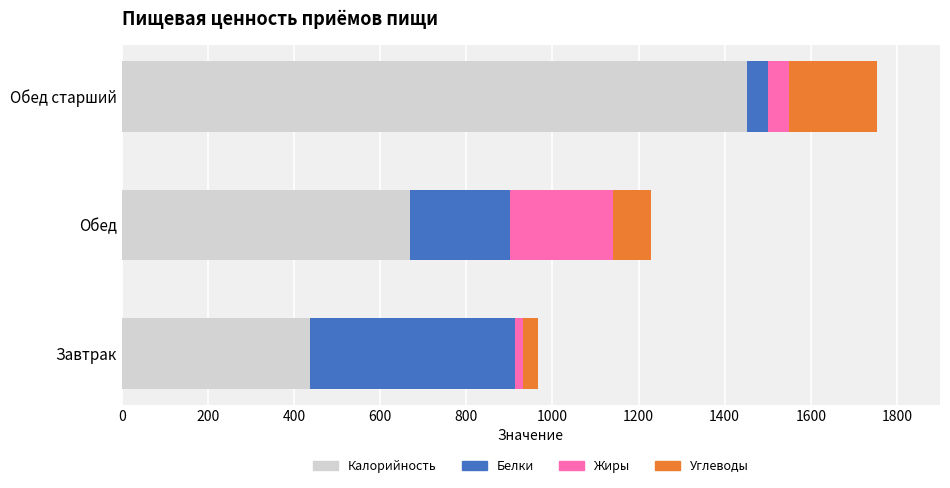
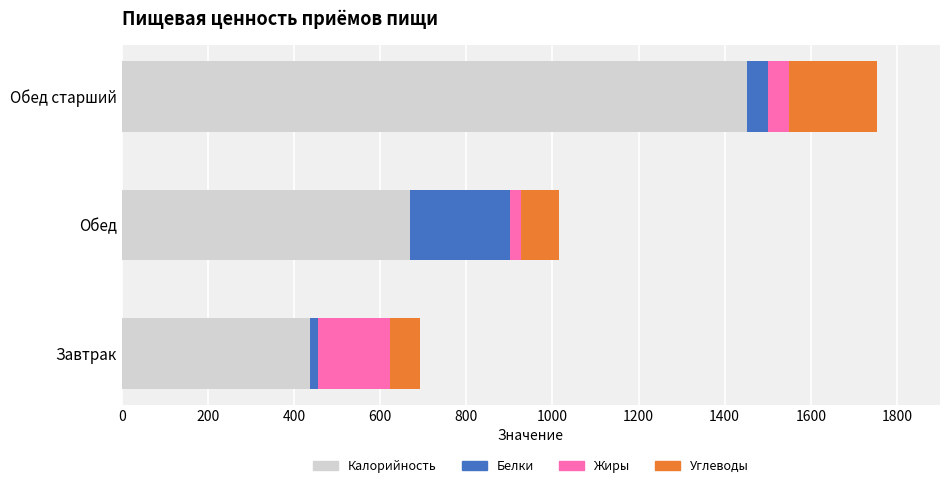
Жиры, Обед: 240 -> 30
Белки, Завтрак: 480 -> 20
Жиры, Завтрак: 20 -> 170
Углеводы, Завтрак: 30 -> 70
